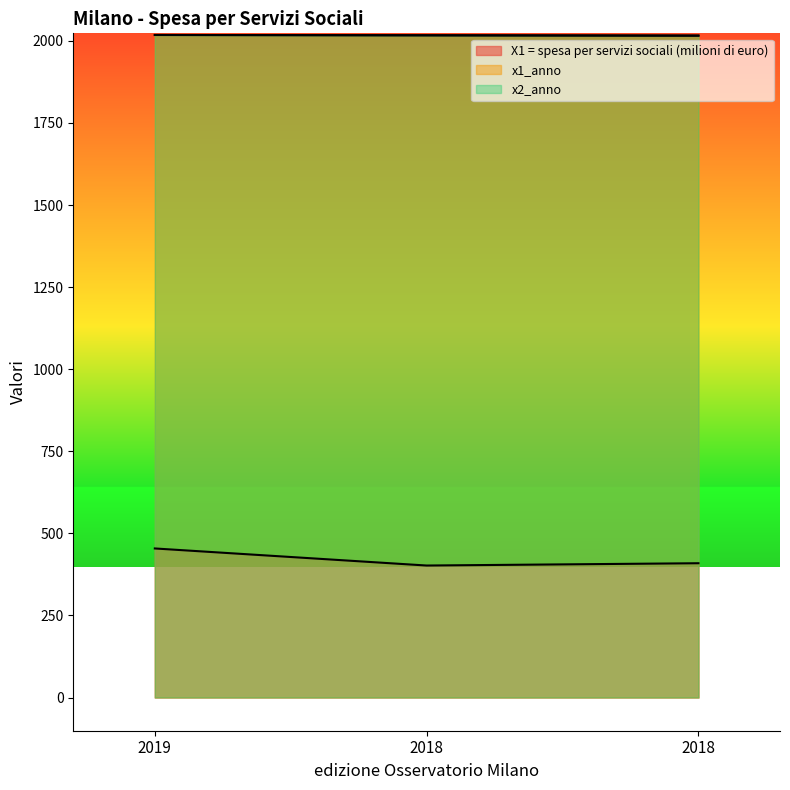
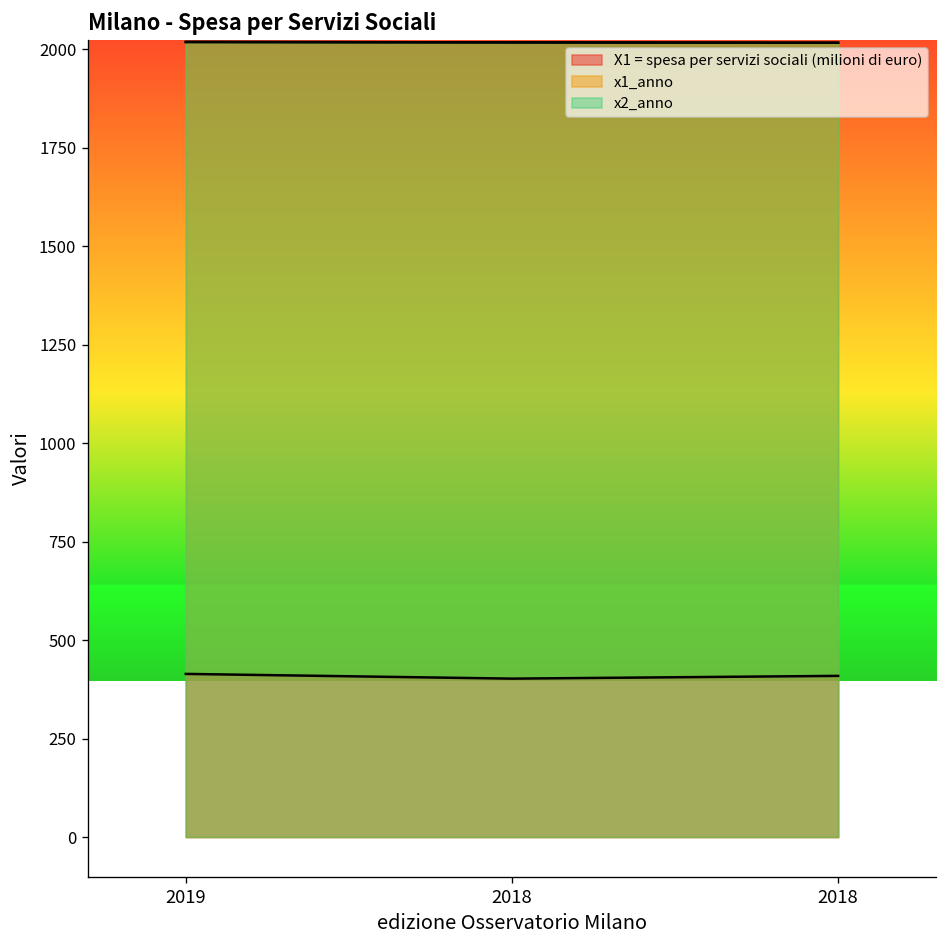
X1 = spesa per servizi sociali (milioni di euro), 2019: 450 -> 410
